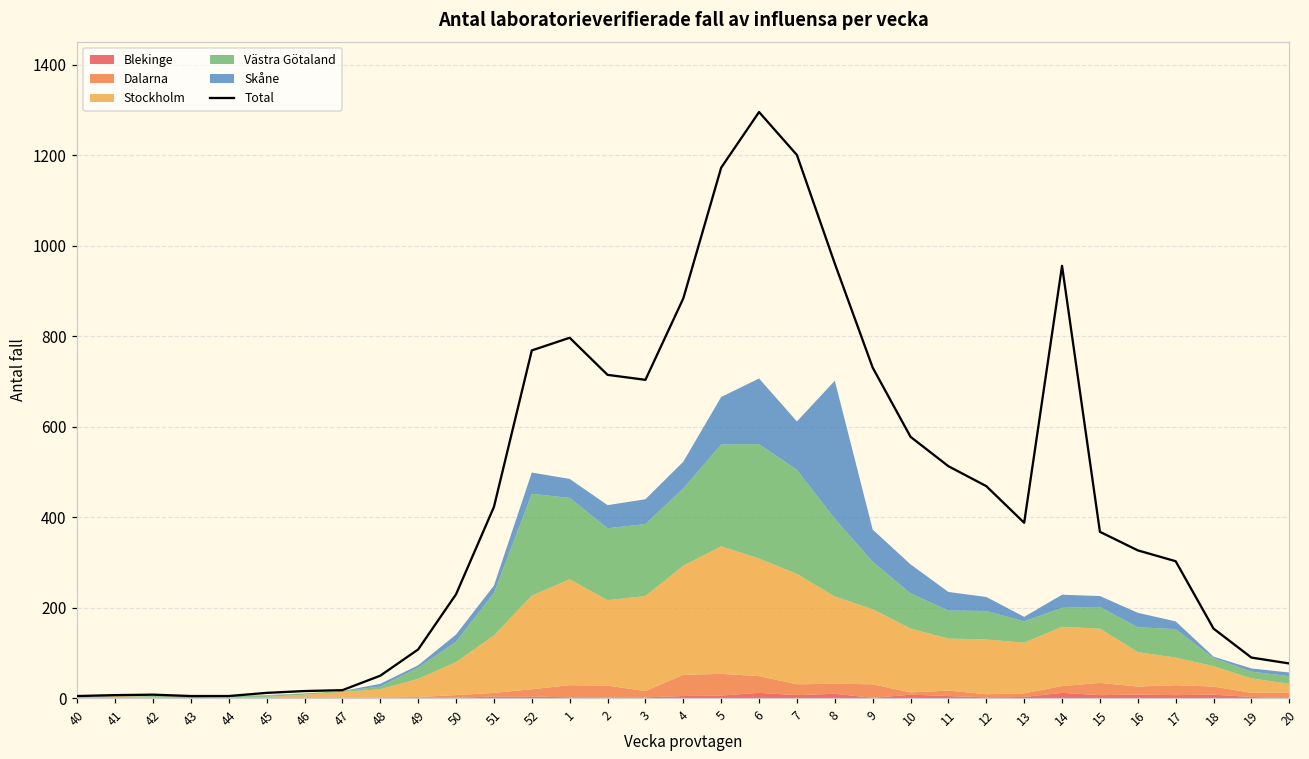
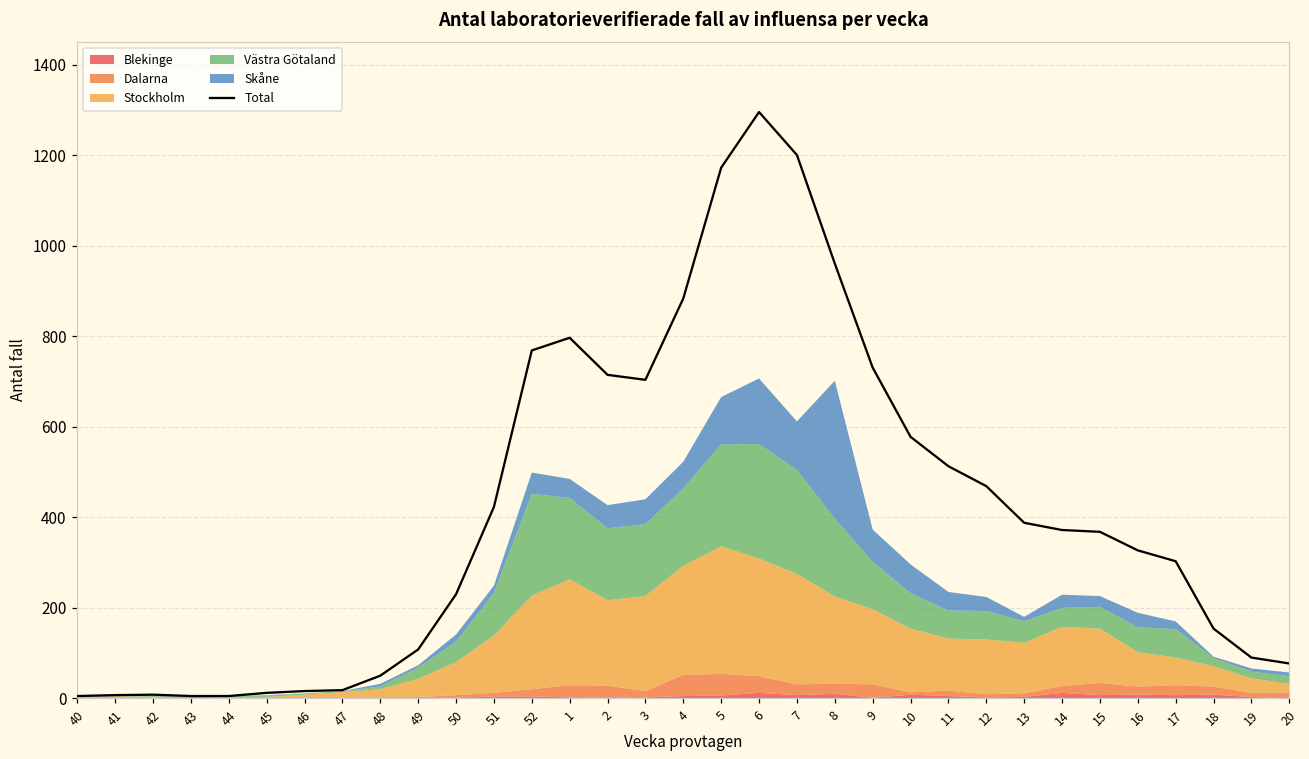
Total, 14: 960 -> 370
